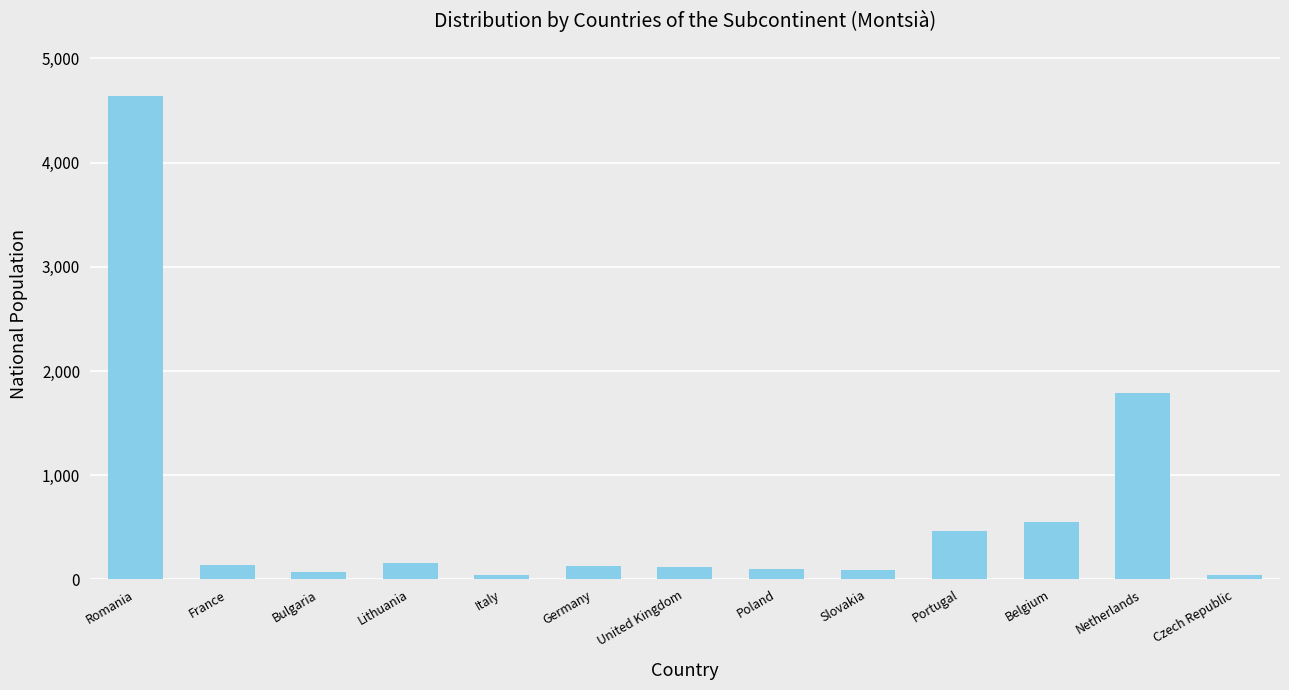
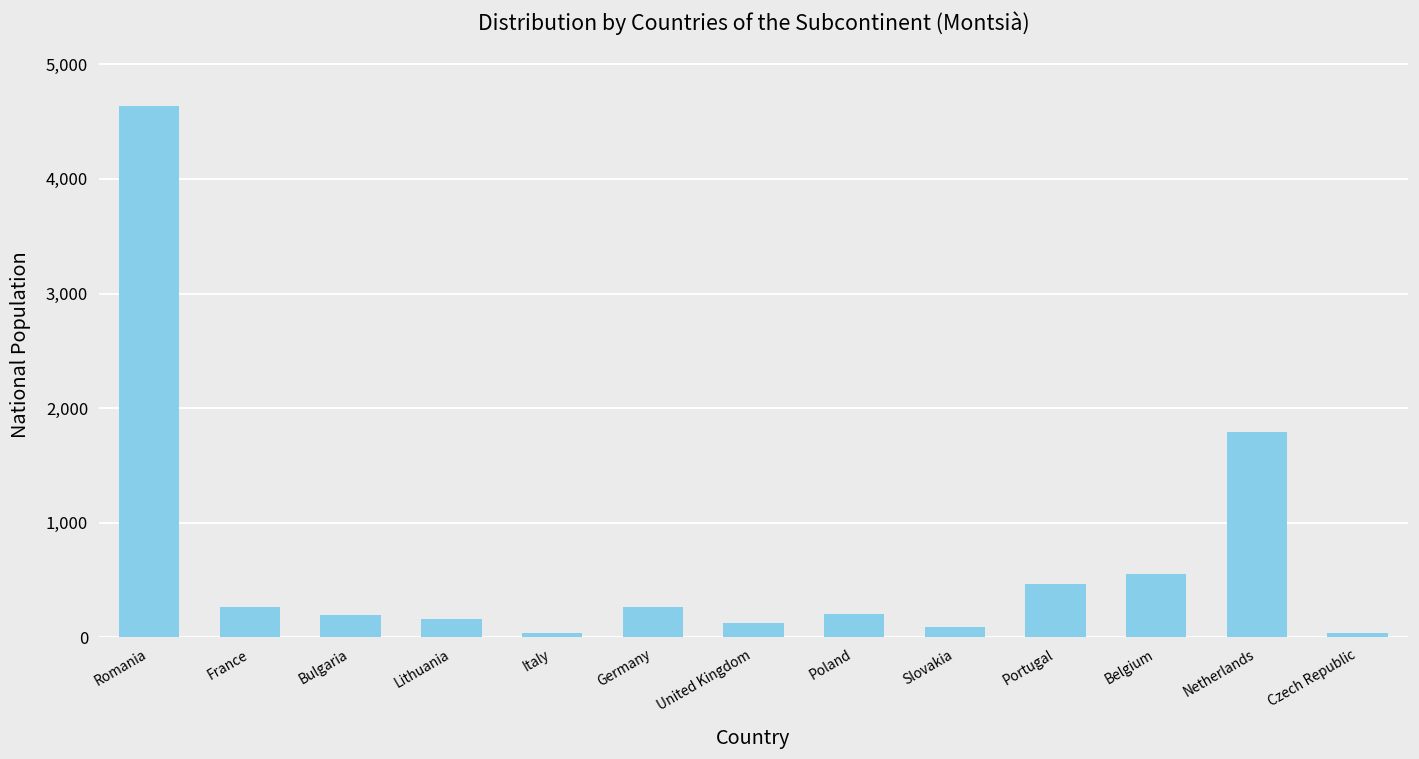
France: 140 -> 260
Bulgaria: 80 -> 200
Germany: 130 -> 270
Poland: 100 -> 210
